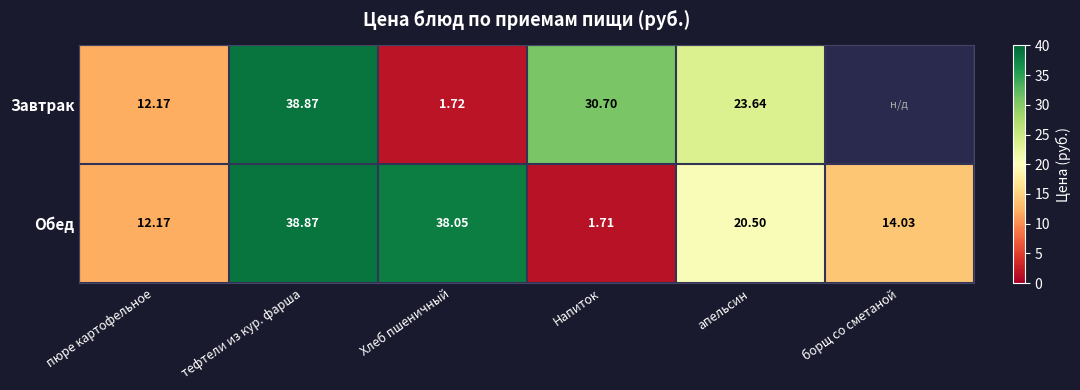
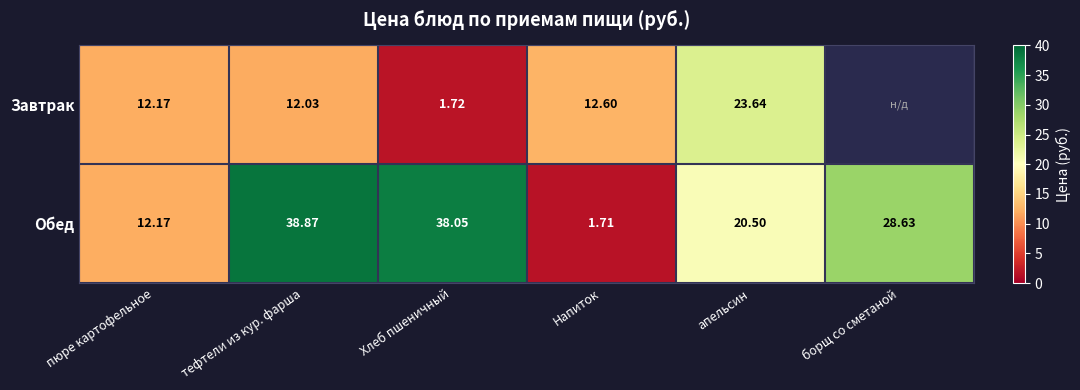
Завтрак, тефтели из кур. фарша: 38.87 -> 12.03
Завтрак, Напиток: 30.70 -> 12.60
Обед, борщ со сметаной: 14.03 -> 28.63
